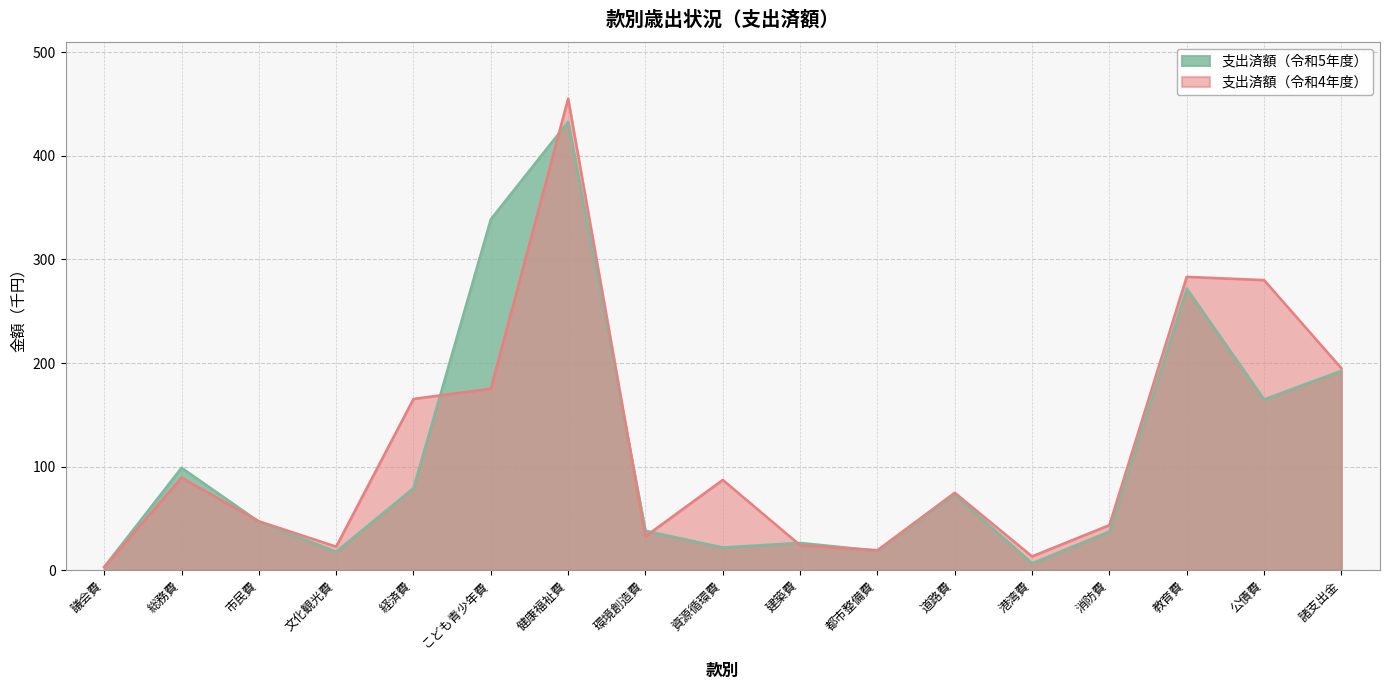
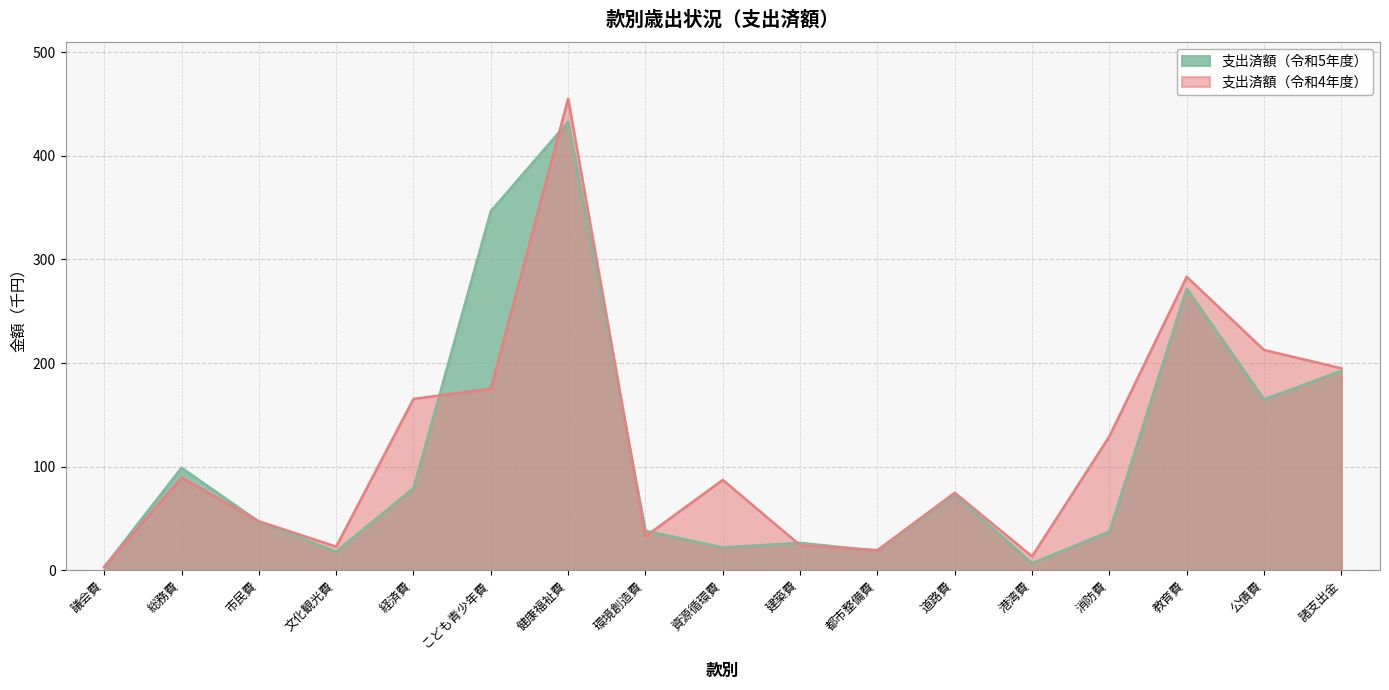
支出済額（令和5年度）, こども青少年費: 339 -> 347
支出済額（令和4年度）, 消防費: 43 -> 129
支出済額（令和4年度）, 公債費: 280 -> 213
